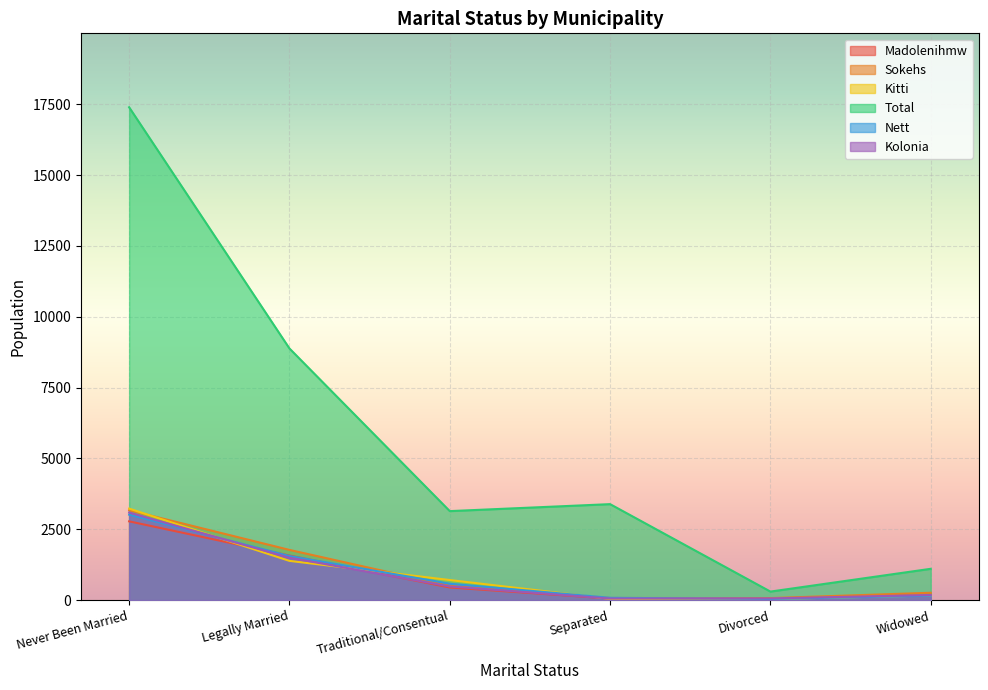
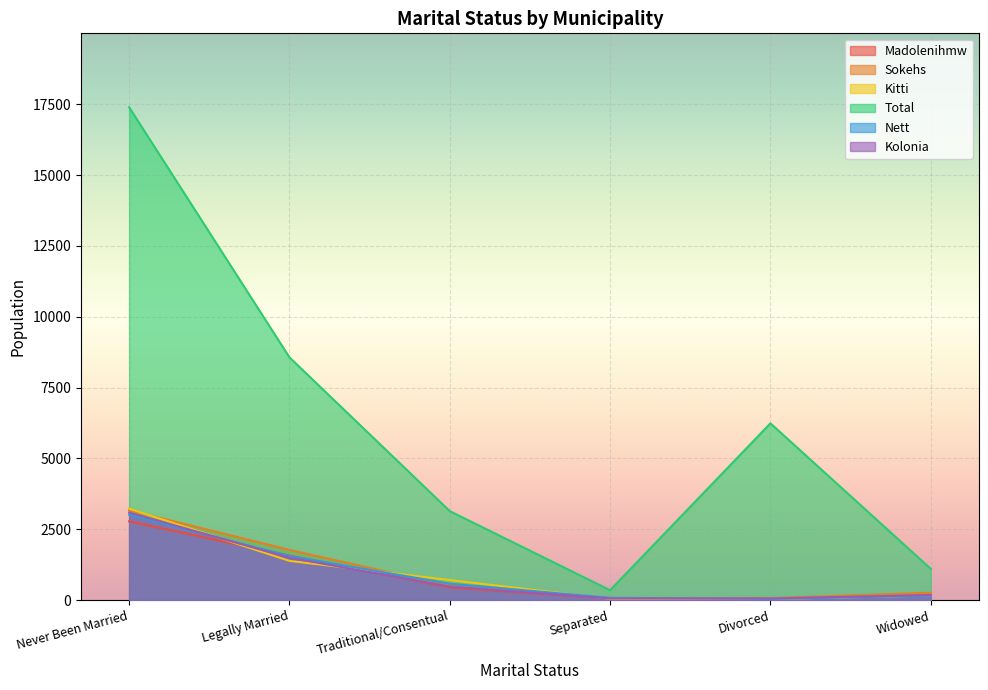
Total, Legally Married: 8900 -> 8600
Total, Separated: 3400 -> 300
Total, Divorced: 300 -> 6200
